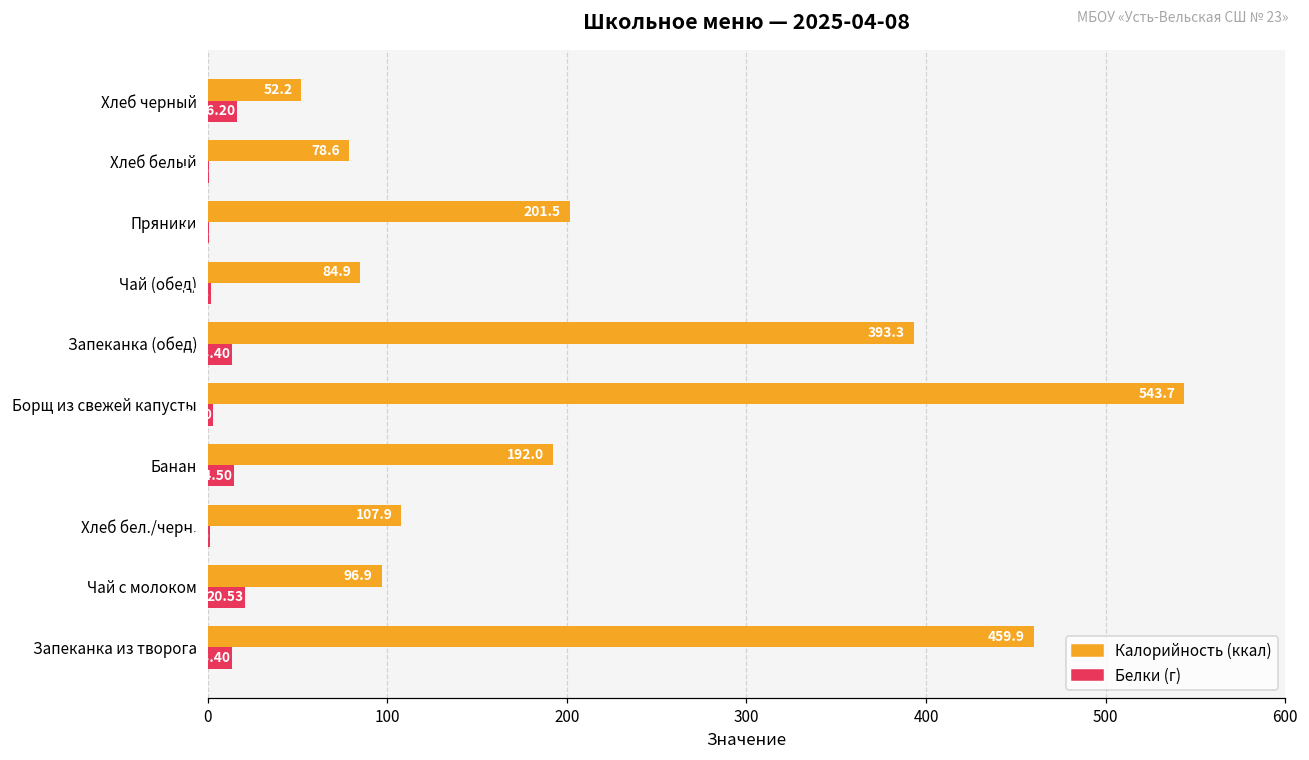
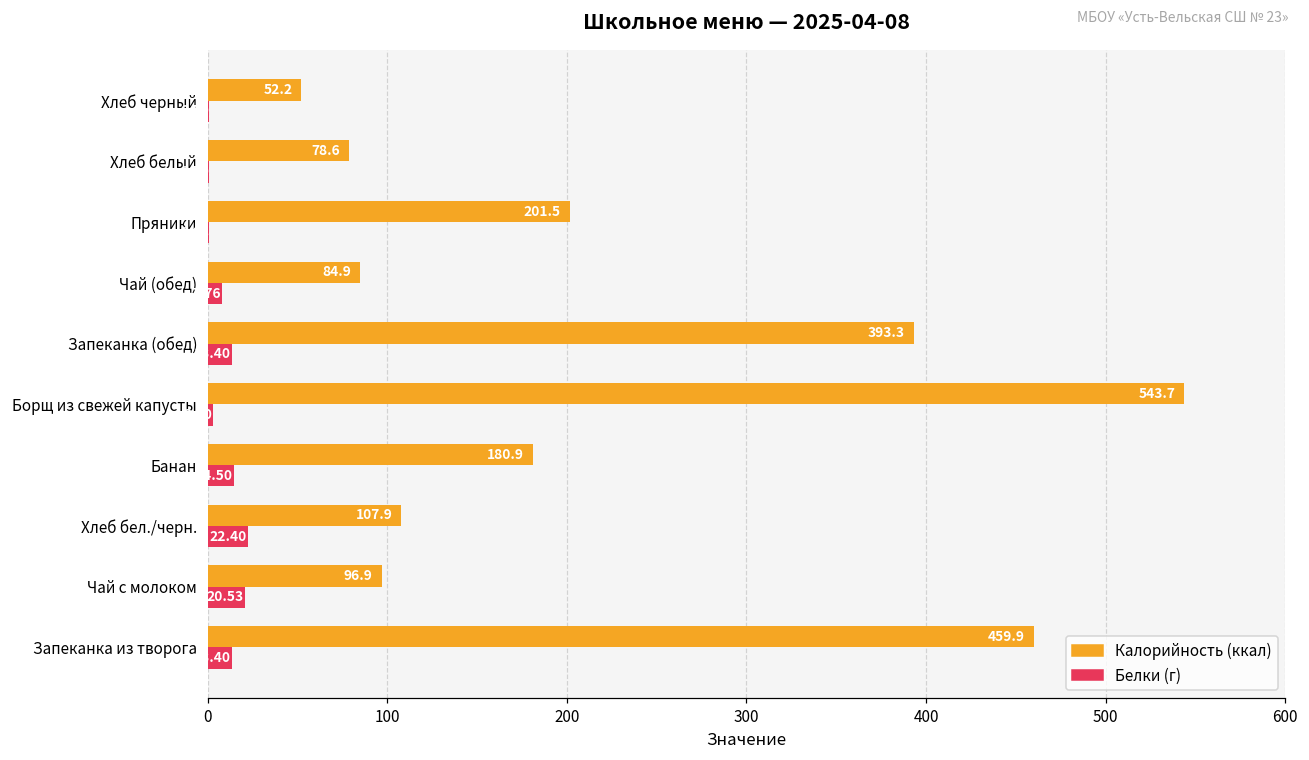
Белки (г), Хлеб черный: 16 -> 1
Белки (г), Чай (обед): 2 -> 8
Калорийность (ккал), Банан: 192.0 -> 180.9
Белки (г), Хлеб бел./черн.: 1 -> 22
